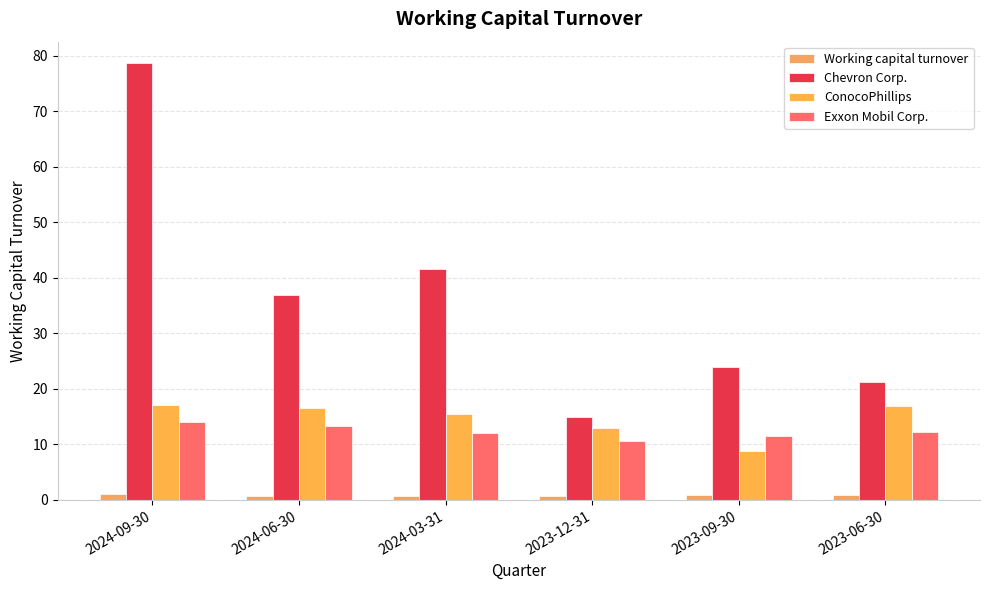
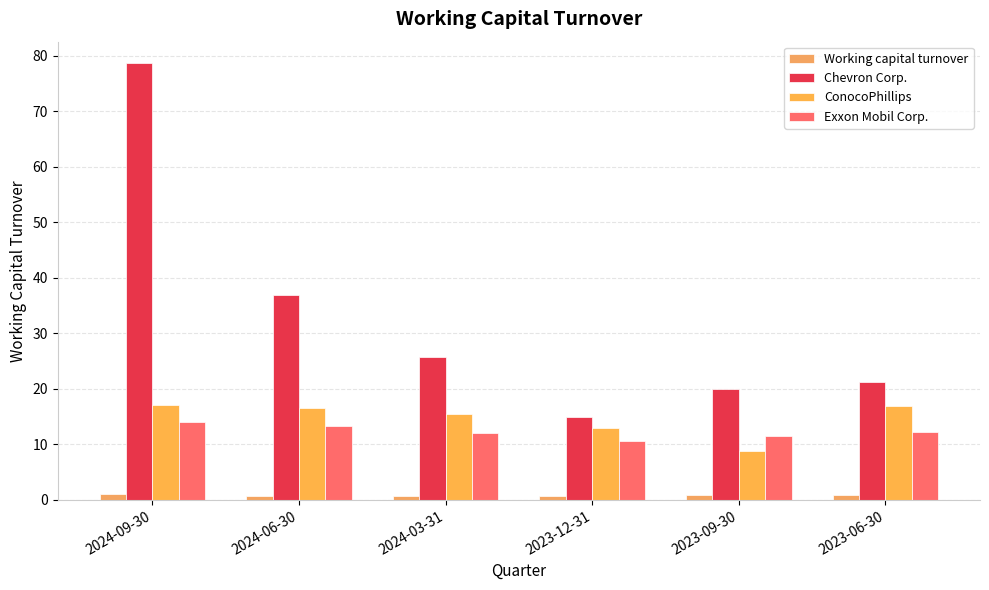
Chevron Corp., 2024-03-31: 42 -> 26
Chevron Corp., 2023-09-30: 24 -> 20
